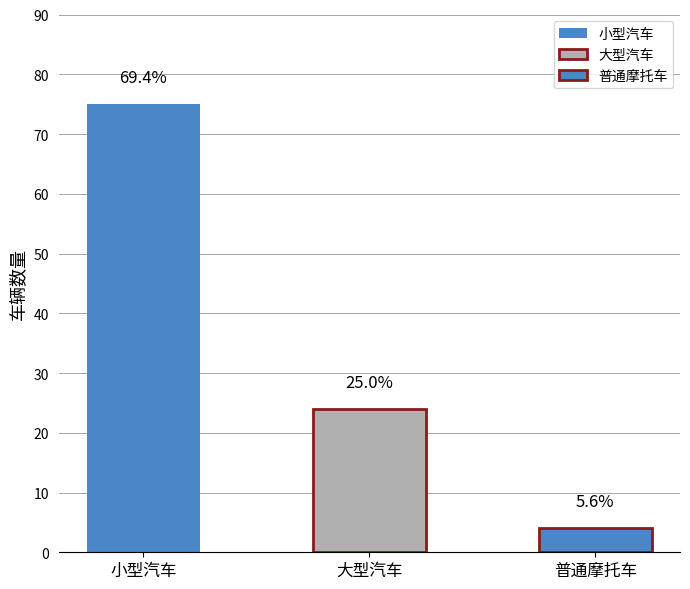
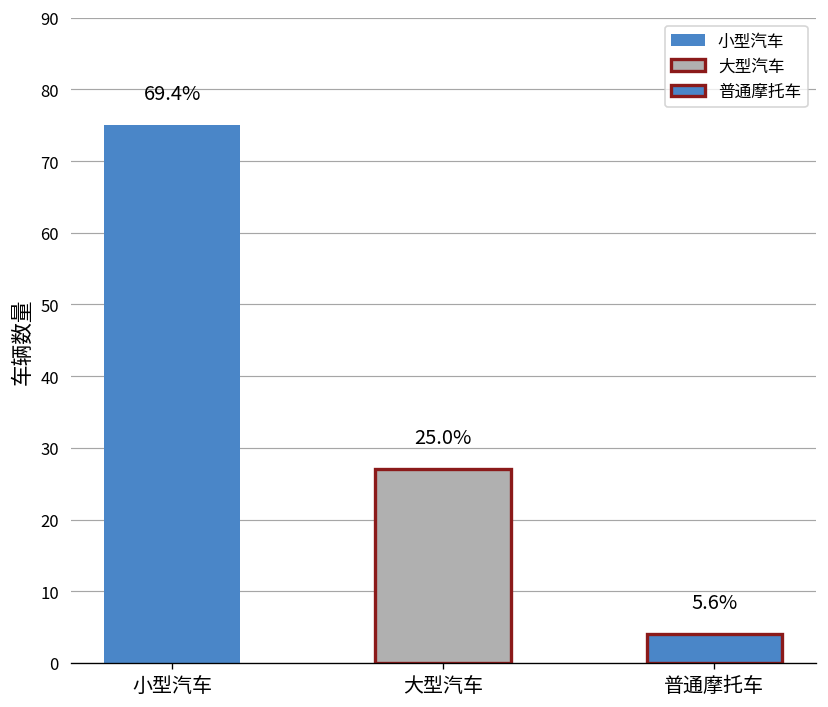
大型汽车: 24 -> 27
